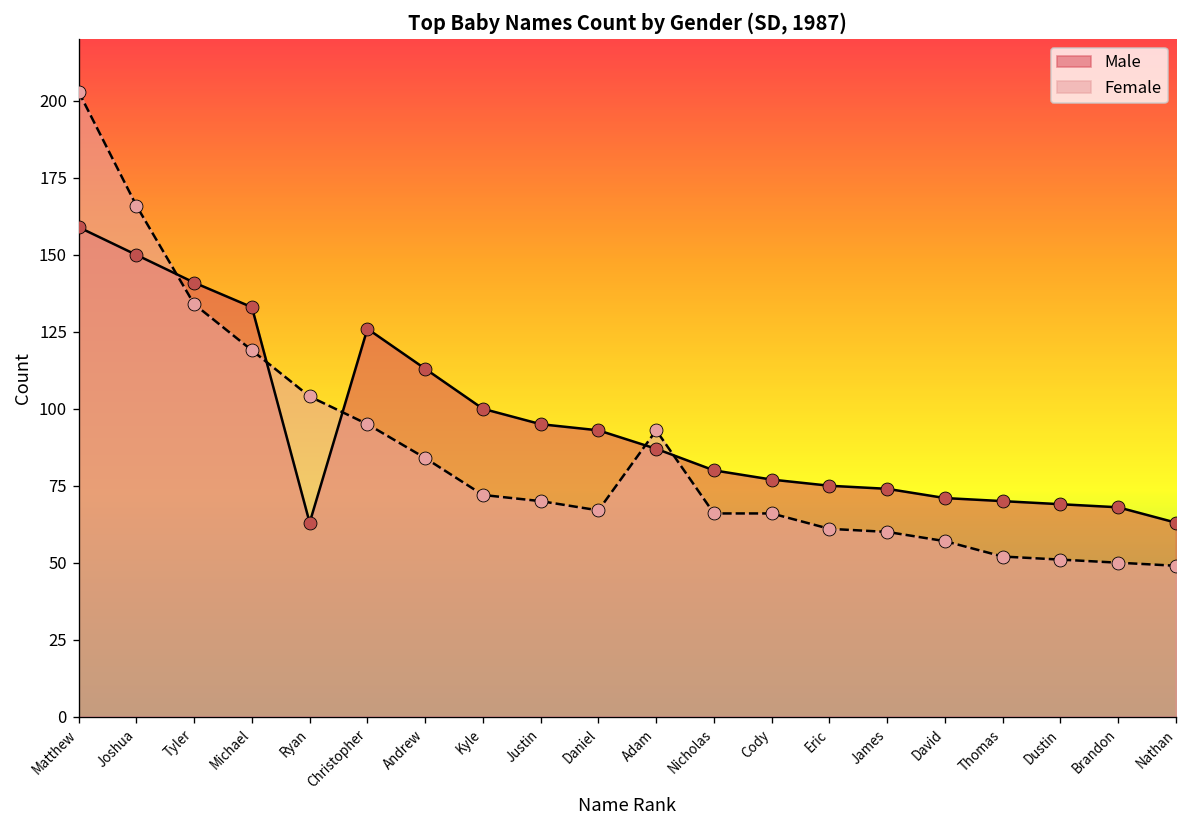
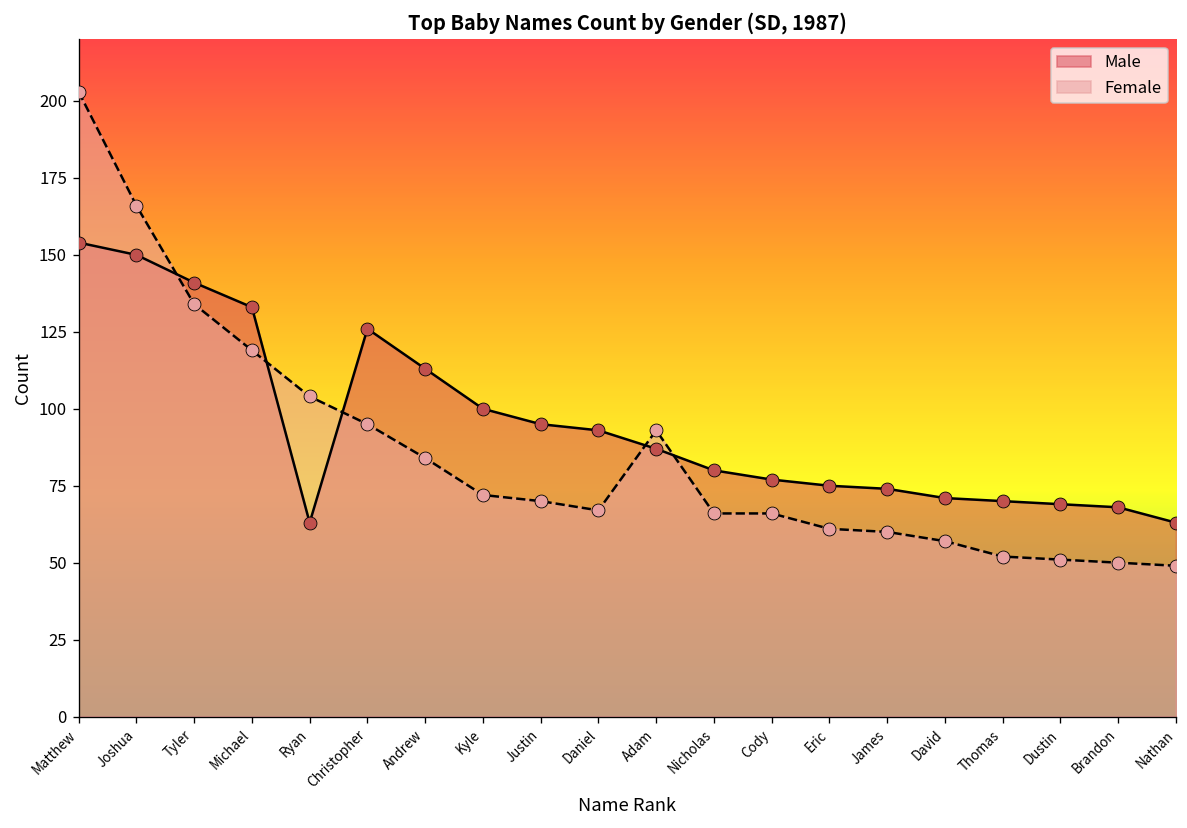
Male, Matthew: 159 -> 154
